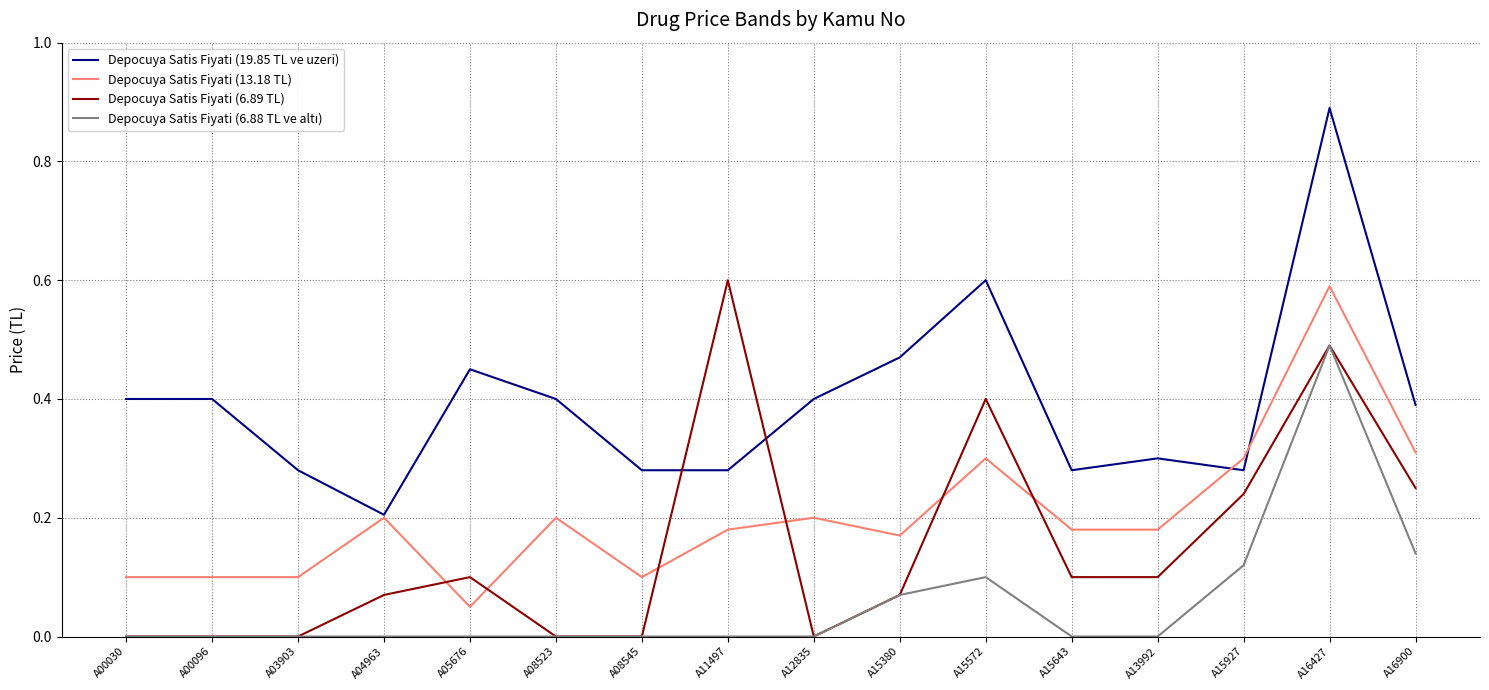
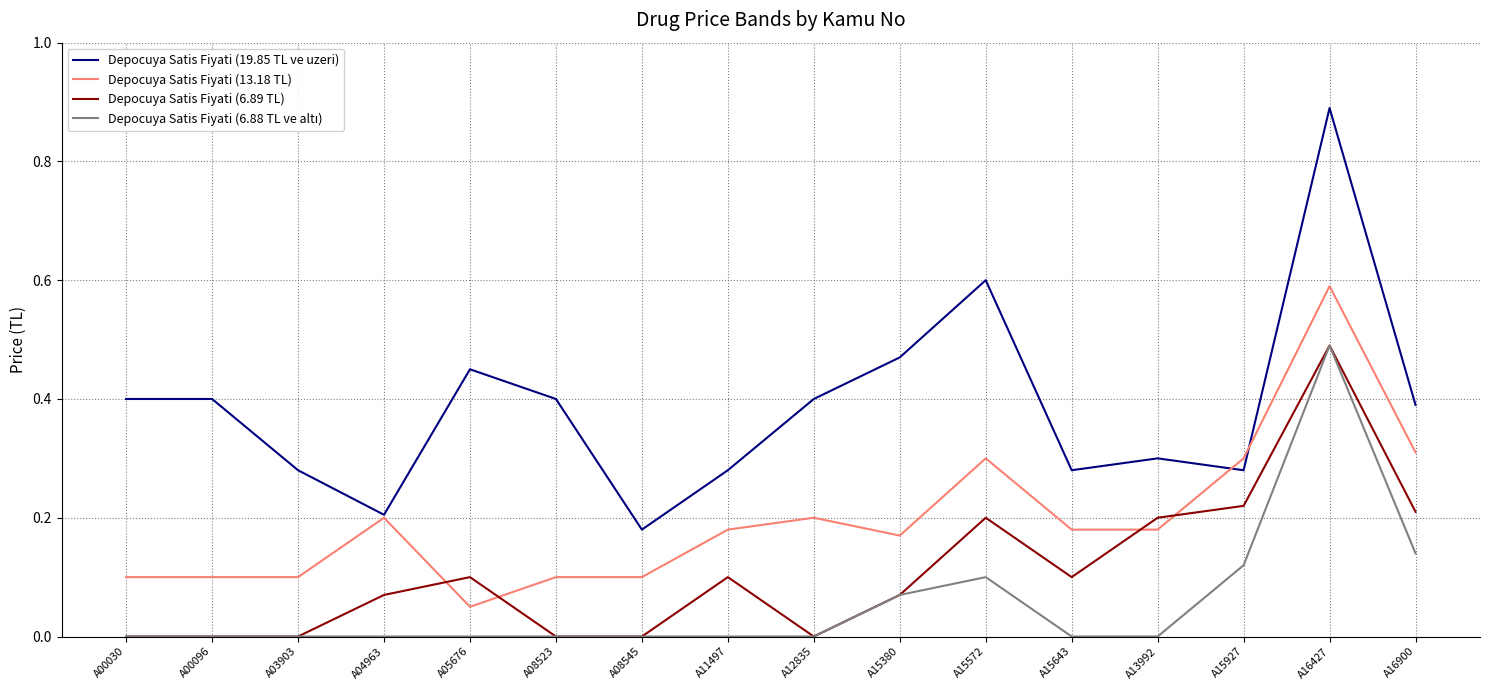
Depocuya Satis Fiyati (13.18 TL), A08523: 0.2 -> 0.1
Depocuya Satis Fiyati (19.85 TL ve uzeri), A08545: 0.28 -> 0.18
Depocuya Satis Fiyati (6.89 TL), A11497: 0.6 -> 0.1
Depocuya Satis Fiyati (6.89 TL), A15572: 0.4 -> 0.2
Depocuya Satis Fiyati (6.89 TL), A13992: 0.1 -> 0.2
Depocuya Satis Fiyati (6.89 TL), A15927: 0.24 -> 0.22
Depocuya Satis Fiyati (6.89 TL), A16900: 0.25 -> 0.21
